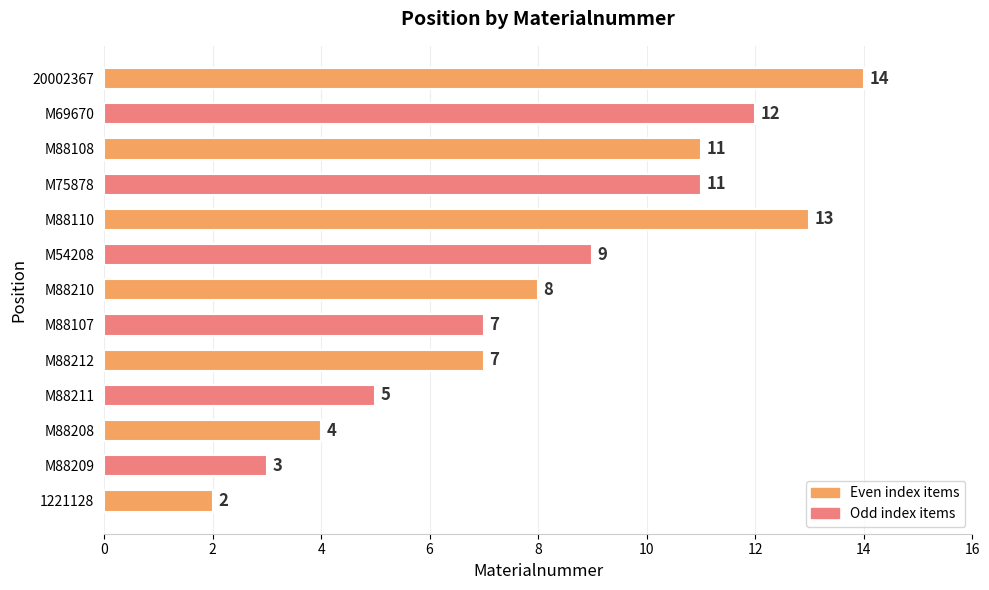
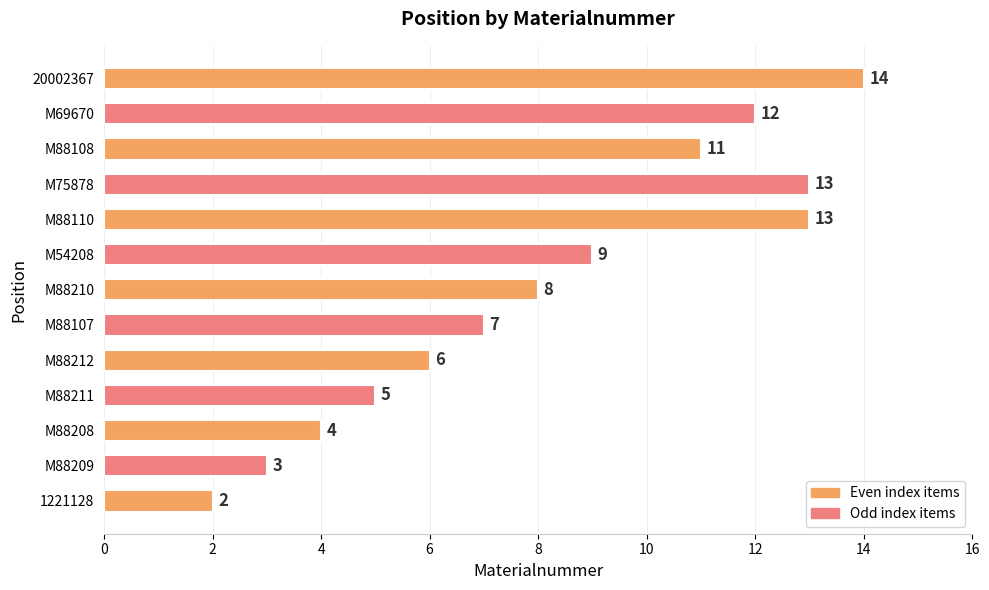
M75878: 11 -> 13
M88212: 7 -> 6
